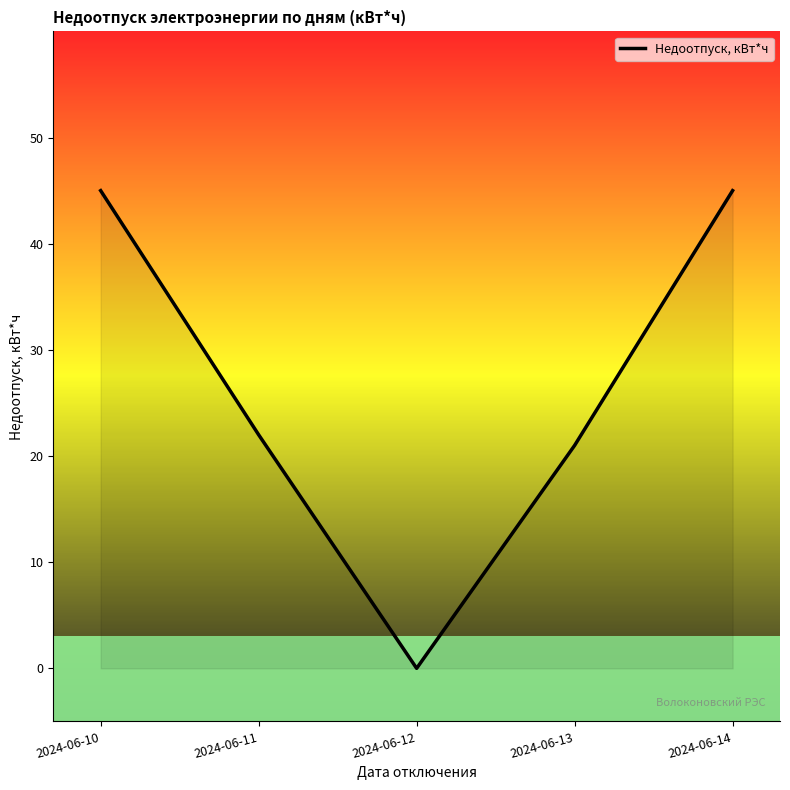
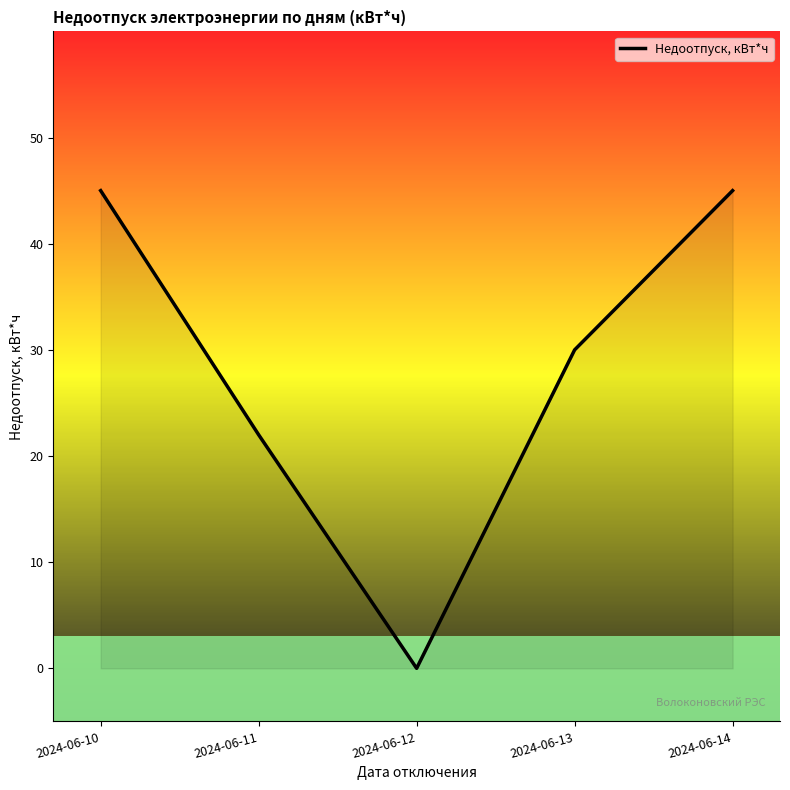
2024-06-13: 21 -> 30
